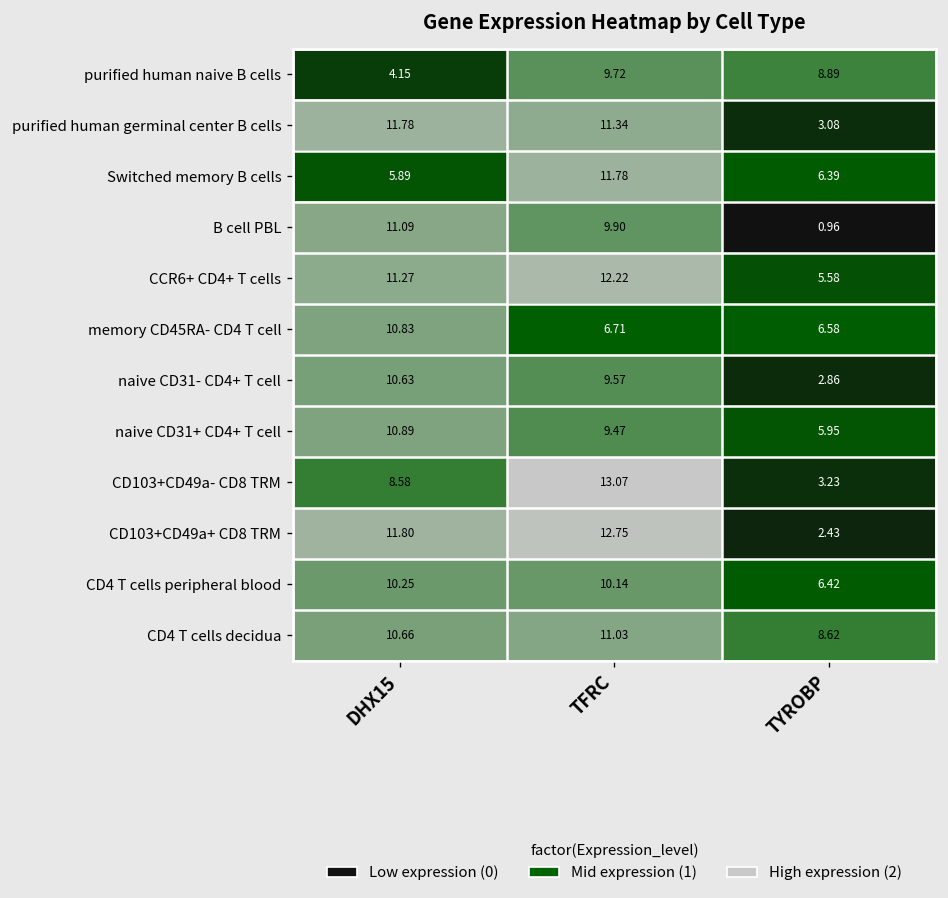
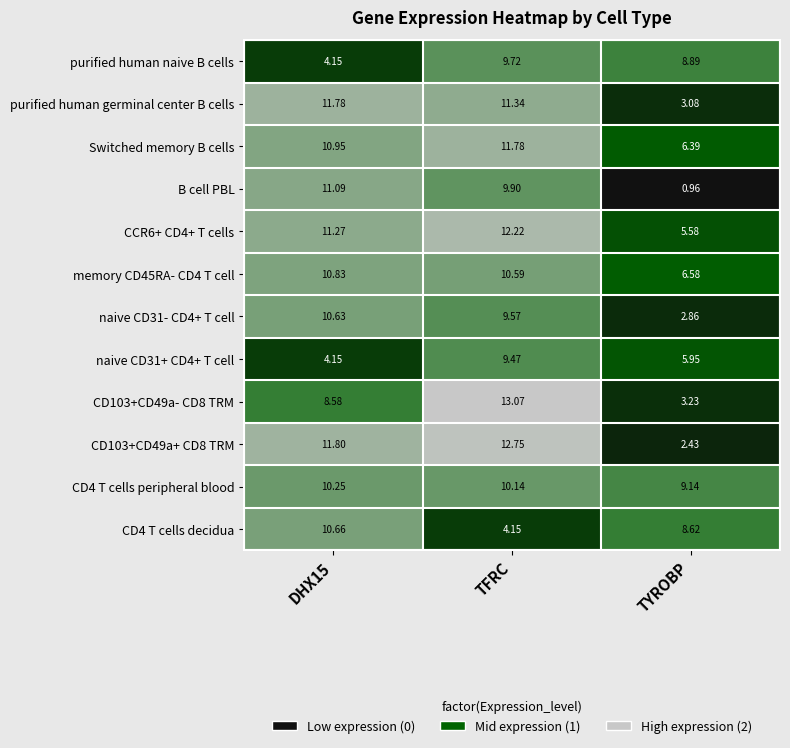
Switched memory B cells, DHX15: 5.89 -> 10.95
memory CD45RA- CD4 T cell, TFRC: 6.71 -> 10.59
naive CD31+ CD4+ T cell, DHX15: 10.89 -> 4.15
CD4 T cells peripheral blood, TYROBP: 6.42 -> 9.14
CD4 T cells decidua, TFRC: 11.03 -> 4.15
